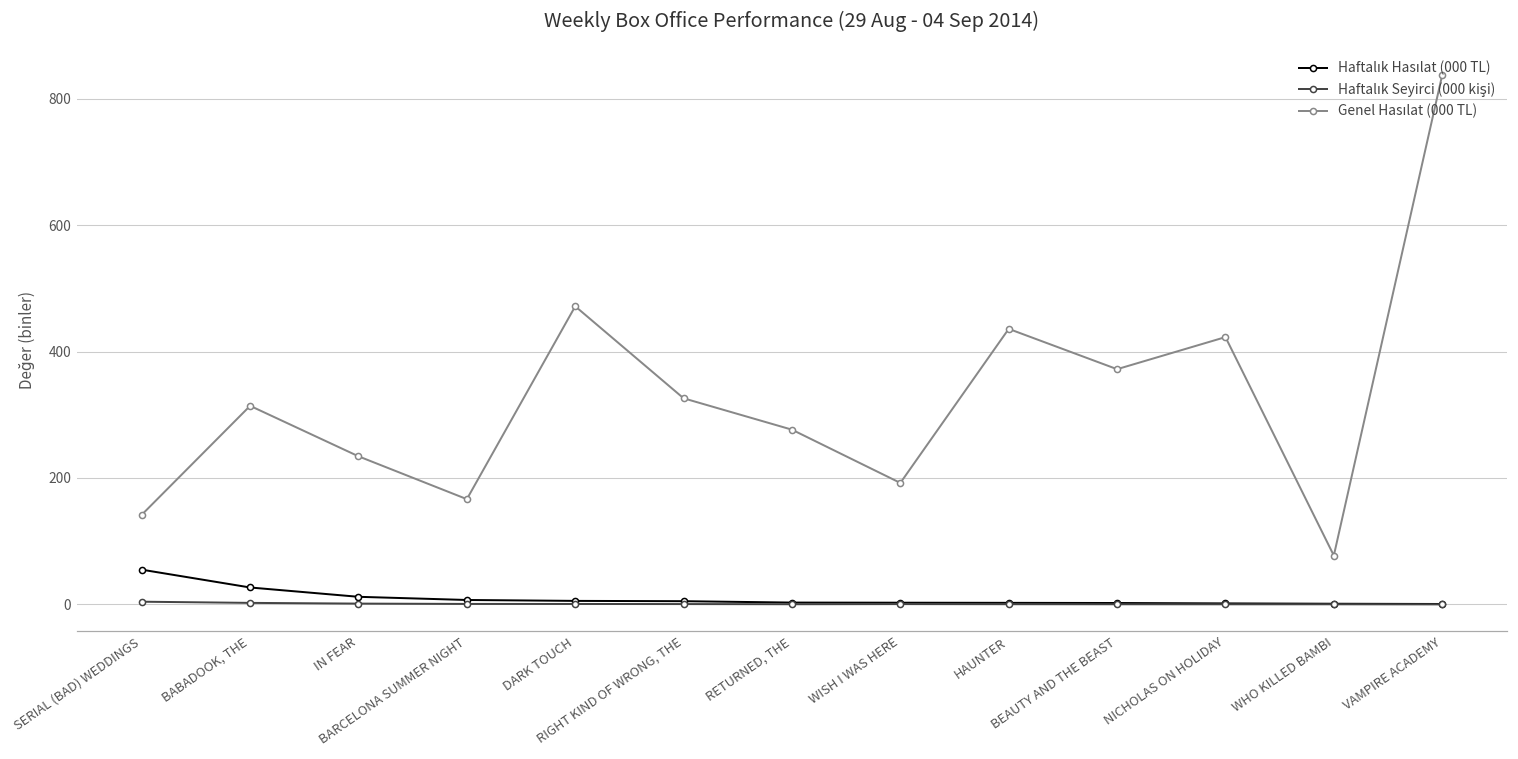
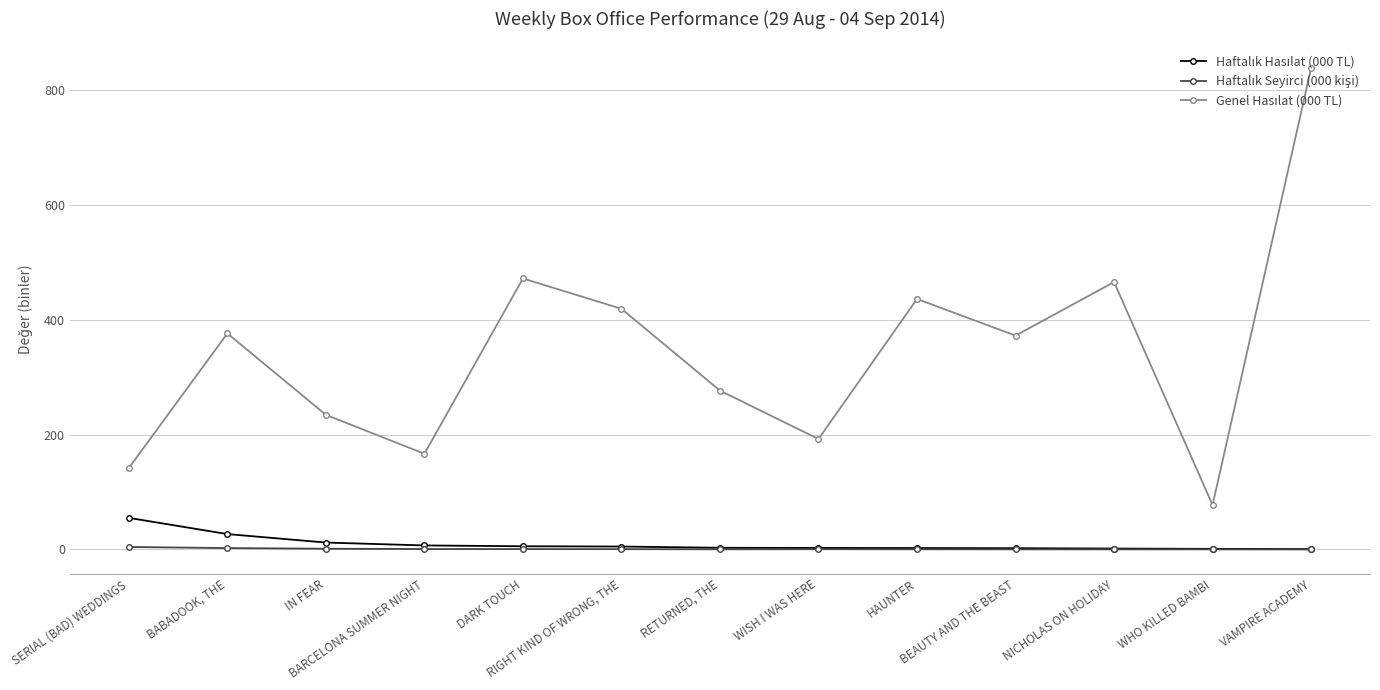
Genel Hasılat (000 TL), BABADOOK, THE: 310 -> 380
Genel Hasılat (000 TL), RIGHT KIND OF WRONG, THE: 330 -> 420
Genel Hasılat (000 TL), NICHOLAS ON HOLIDAY: 420 -> 470
